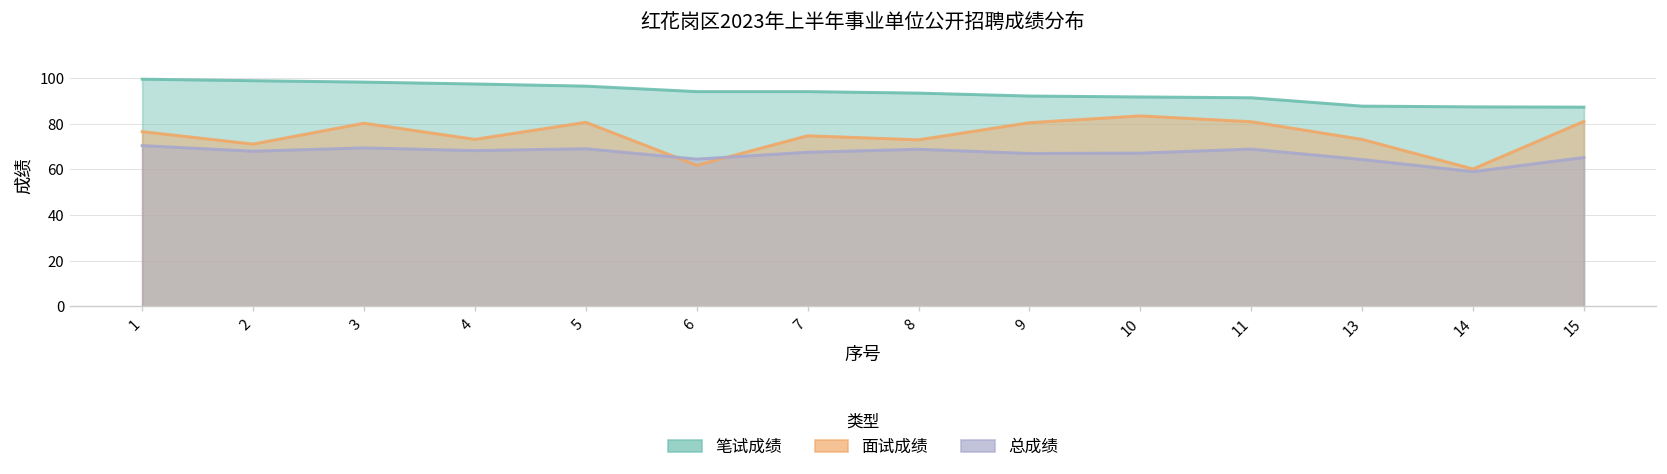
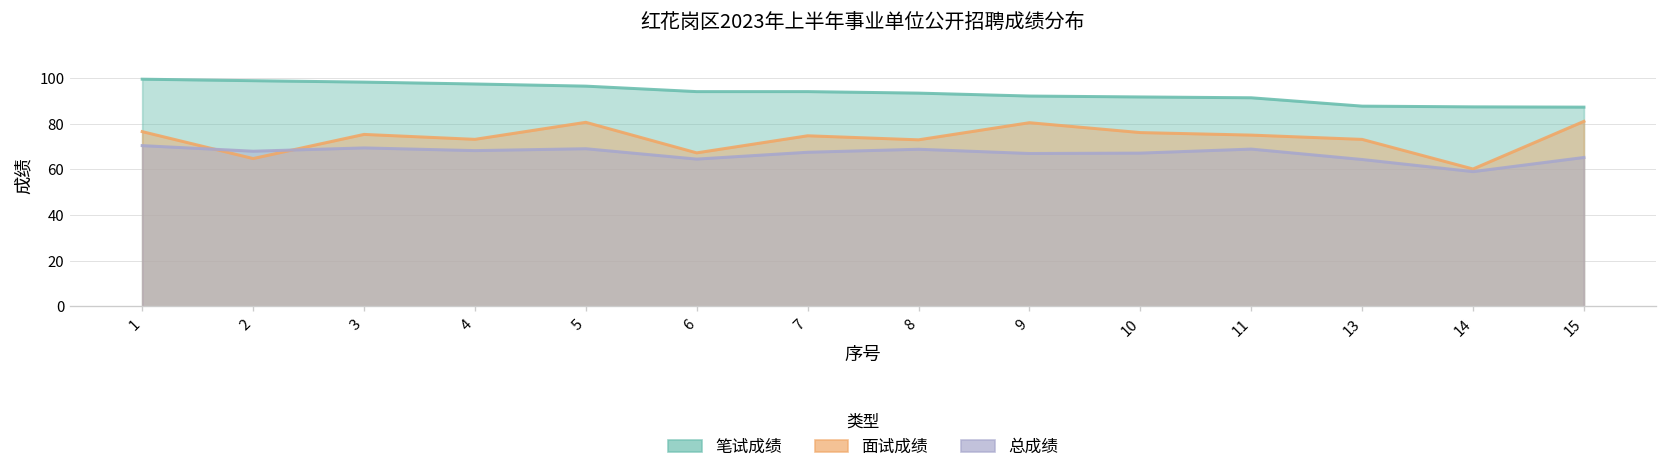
面试成绩, 2: 71 -> 65
面试成绩, 3: 80 -> 75
面试成绩, 6: 62 -> 67
面试成绩, 10: 83 -> 76
面试成绩, 11: 81 -> 75
